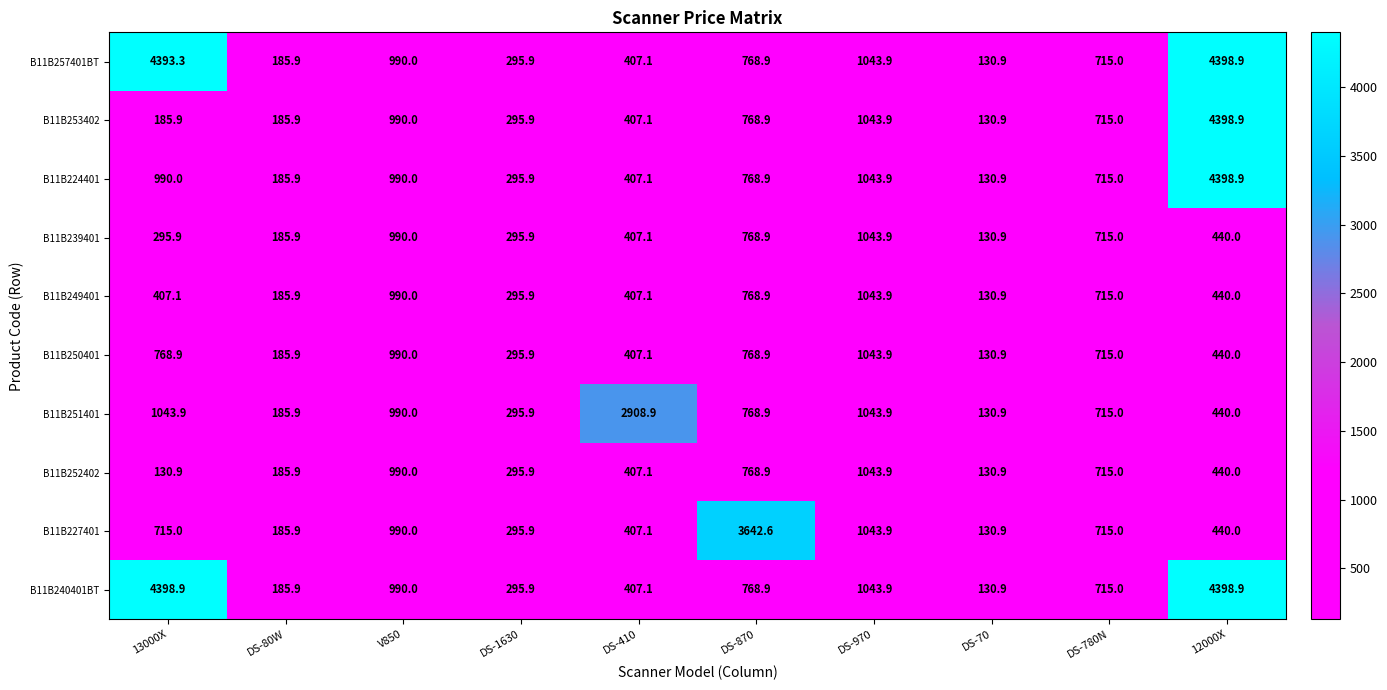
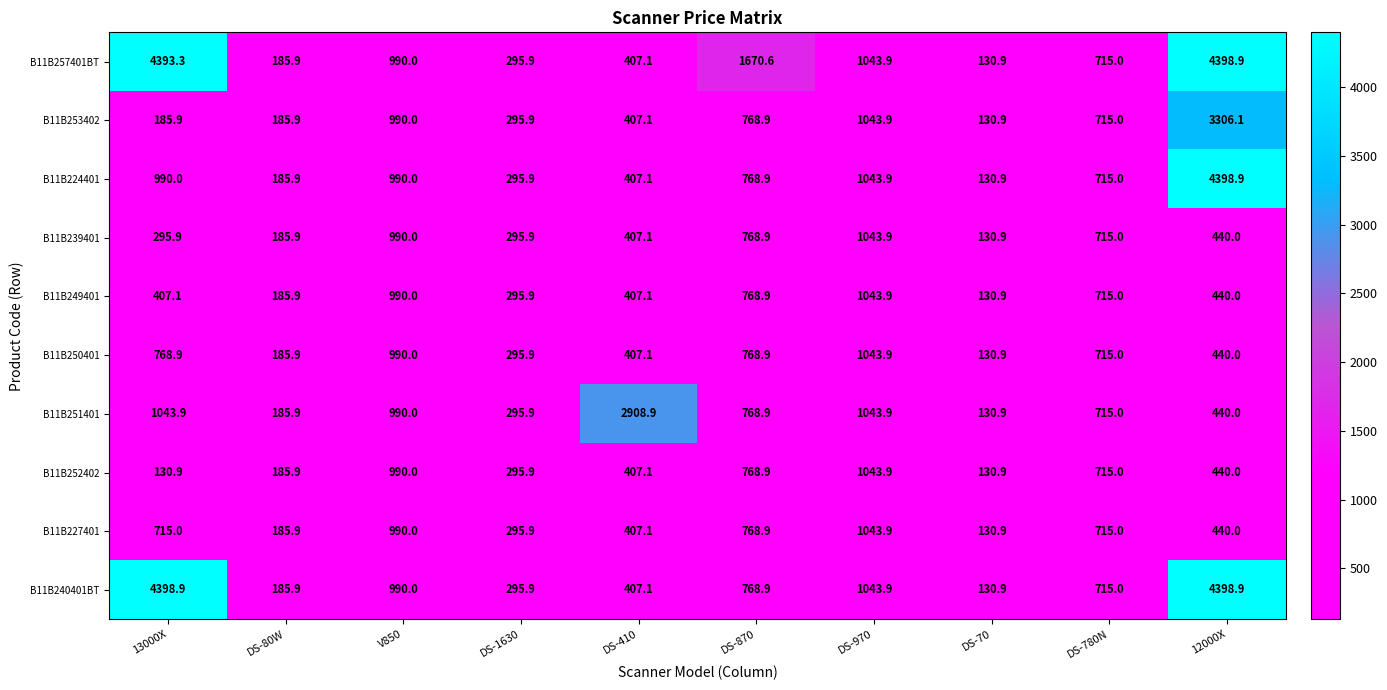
B11B257401BT, DS-870: 768.9 -> 1670.6
B11B253402, 12000X: 4398.9 -> 3306.1
B11B227401, DS-870: 3642.6 -> 768.9
